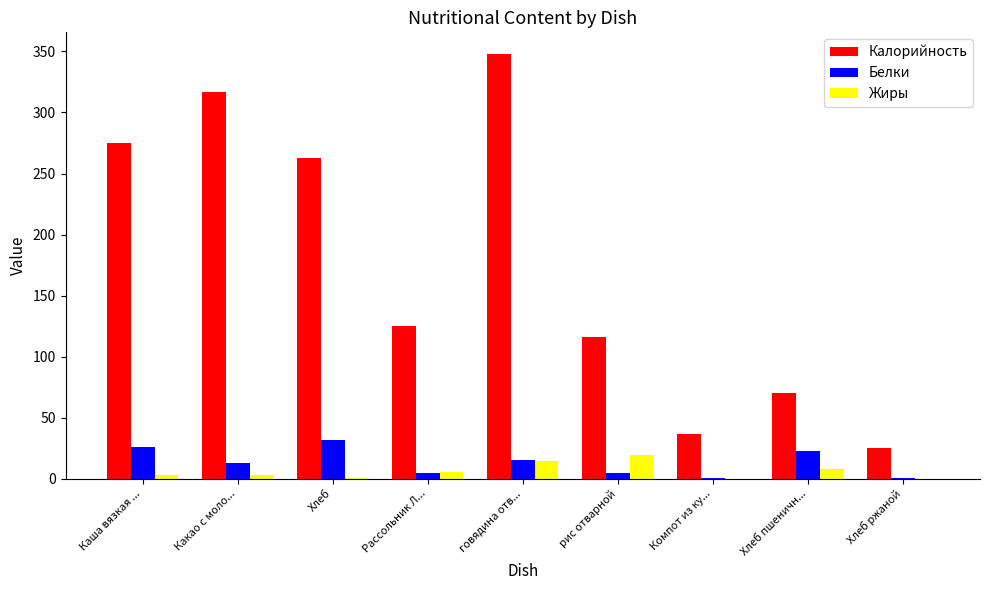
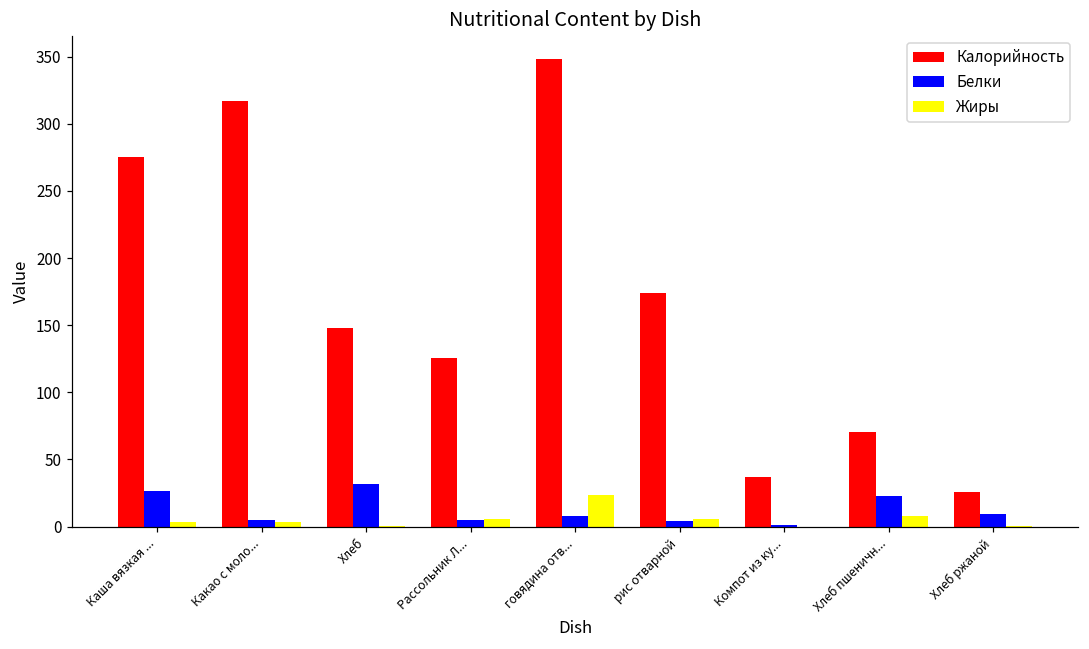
Белки, Какао с моло...: 13 -> 5
Калорийность, Хлеб: 263 -> 148
Белки, говядина отв...: 15 -> 8
Жиры, говядина отв...: 15 -> 23
Калорийность, рис отварной: 116 -> 174
Жиры, рис отварной: 19 -> 6
Белки, Хлеб ржаной: 1 -> 10
